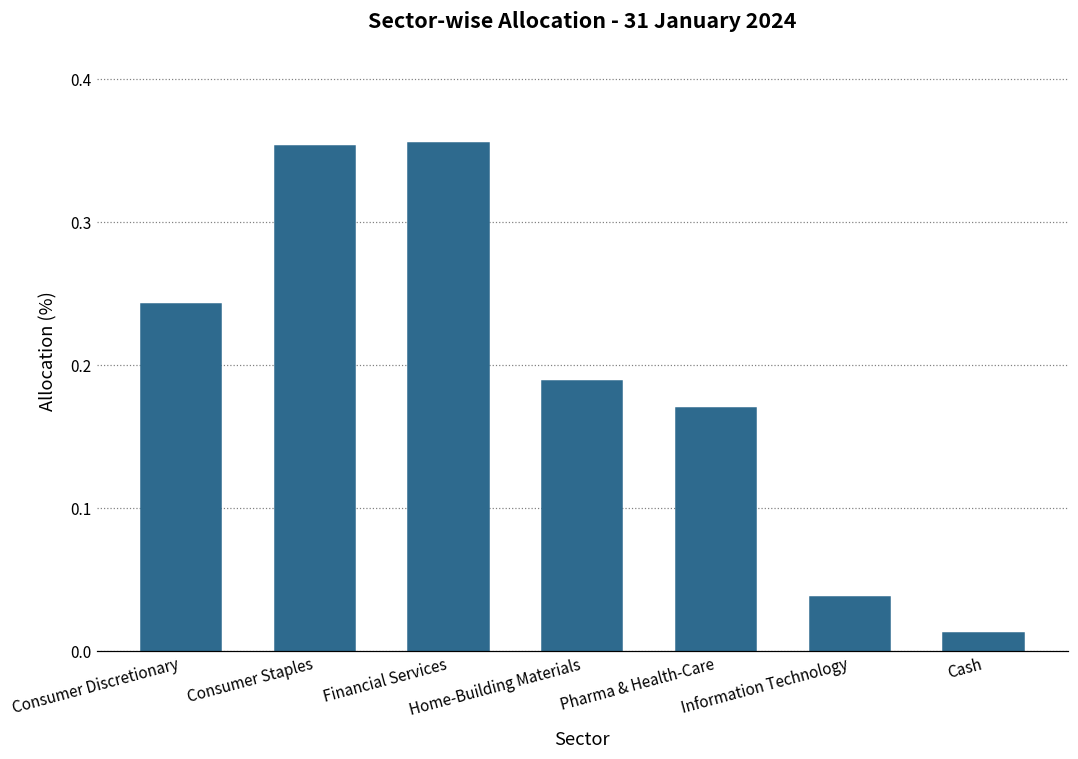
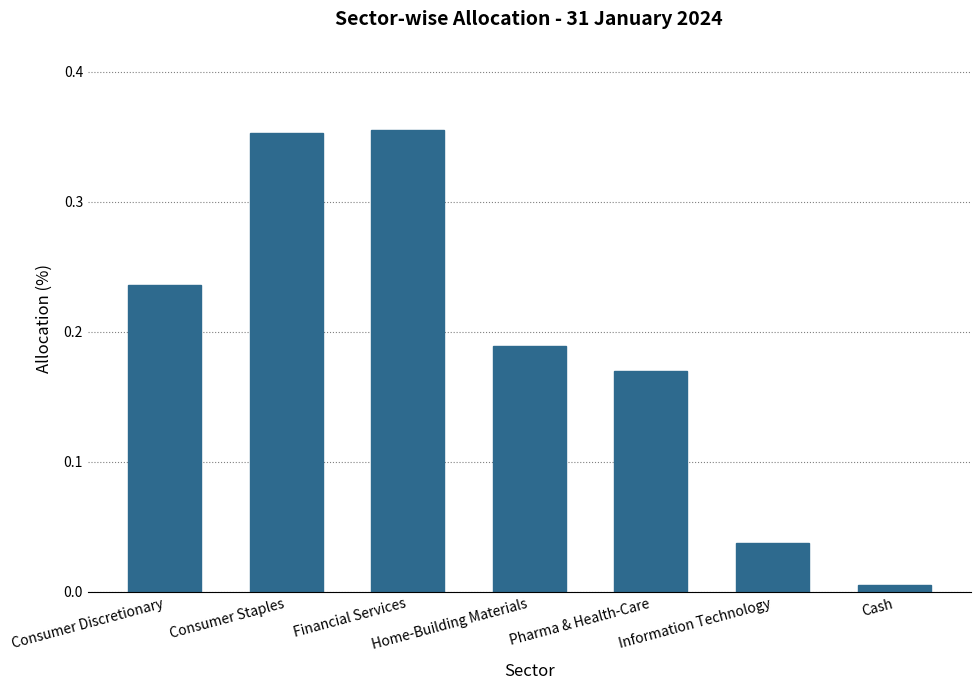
Consumer Discretionary: 0.243 -> 0.236
Cash: 0.013 -> 0.005
